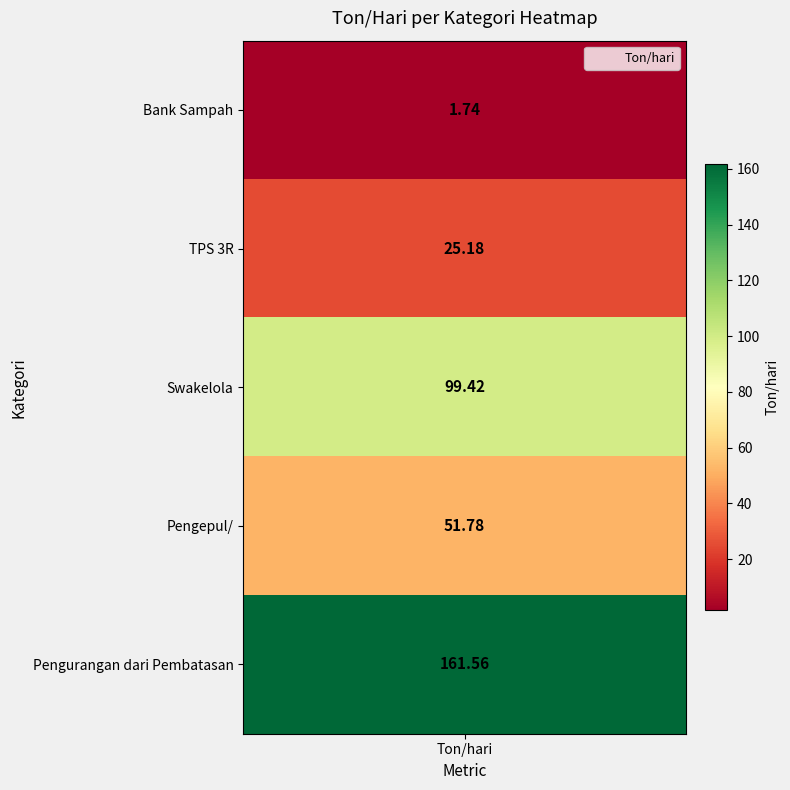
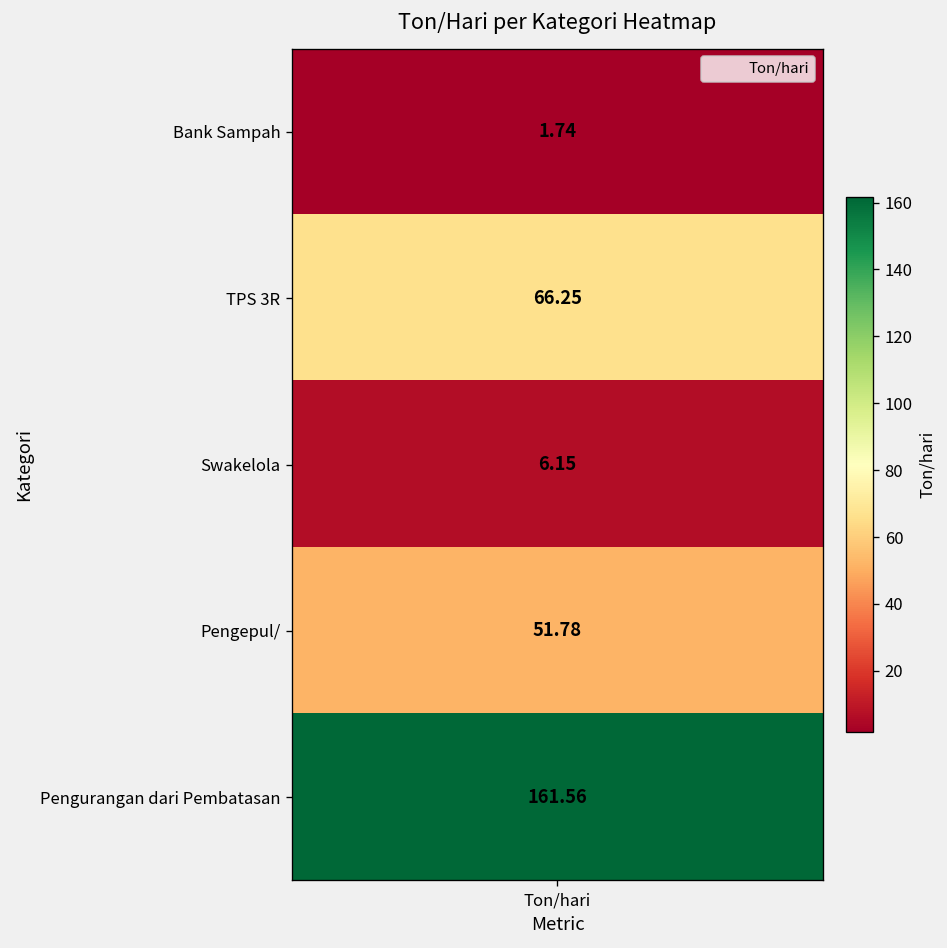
TPS 3R, Ton/hari: 25.18 -> 66.25
Swakelola, Ton/hari: 99.42 -> 6.15
